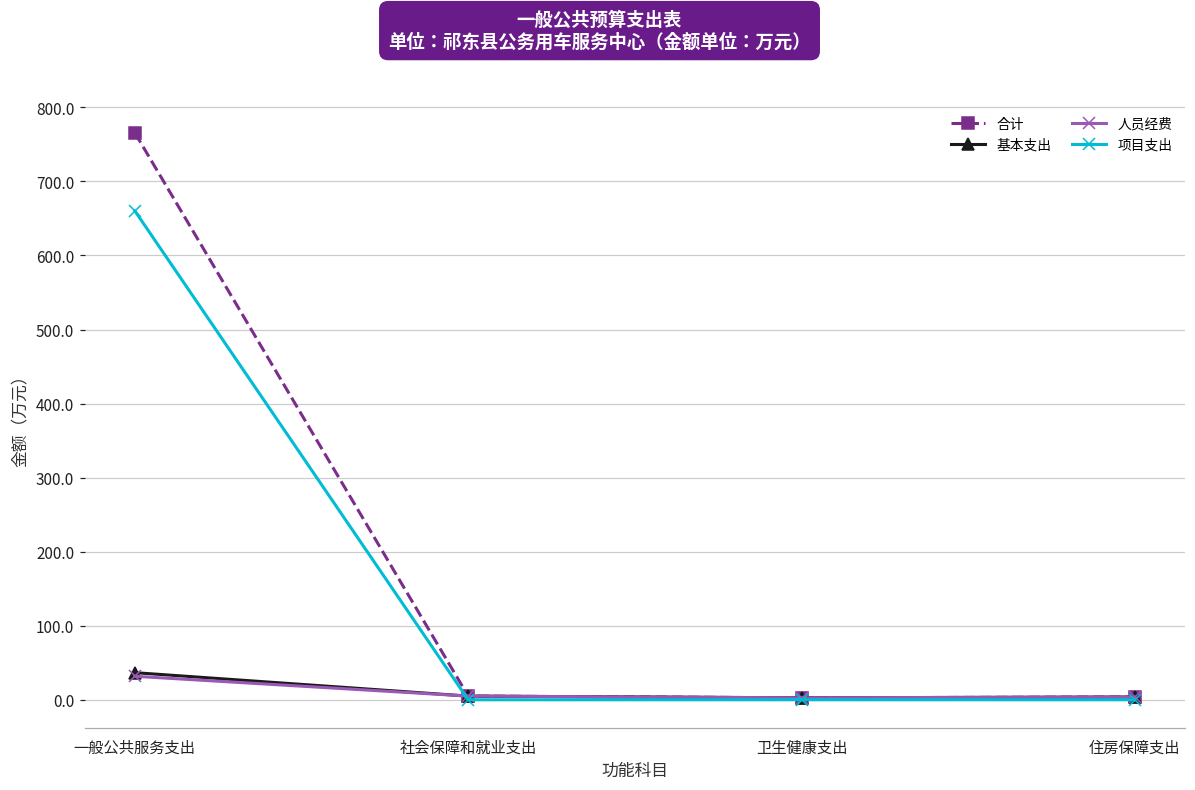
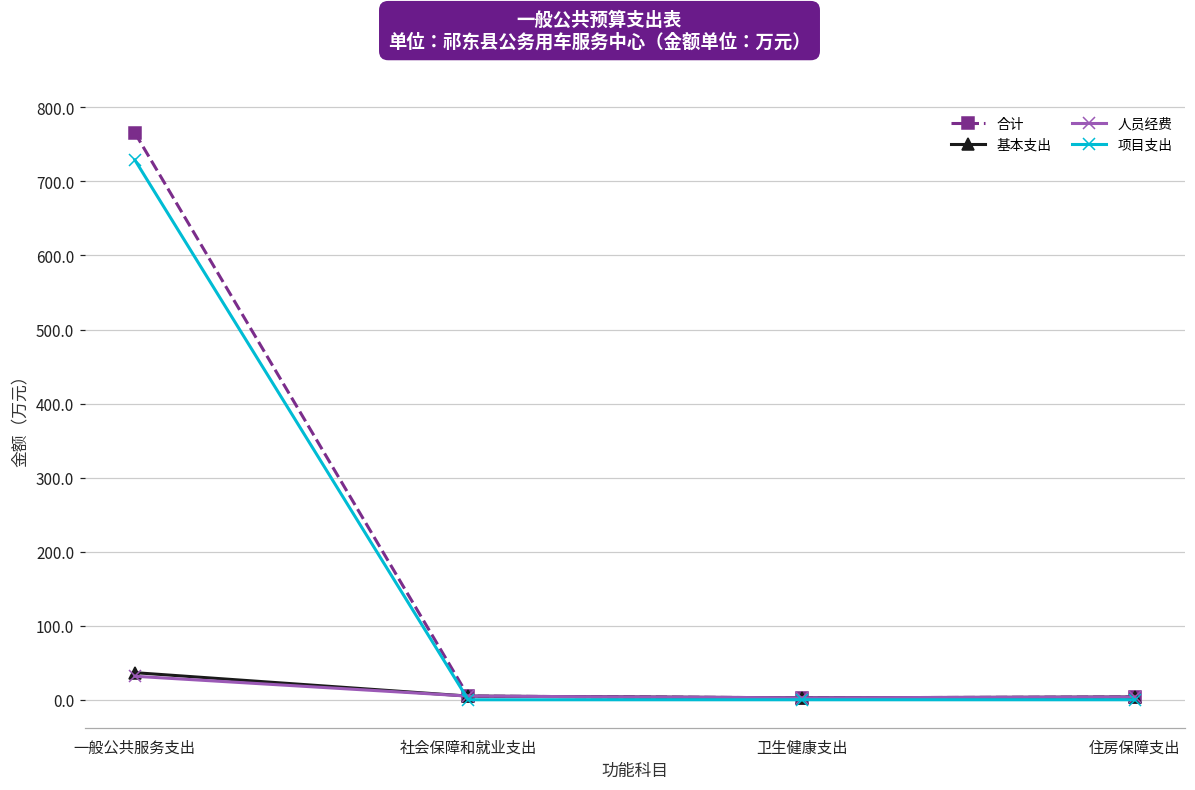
项目支出, 一般公共服务支出: 660 -> 730
